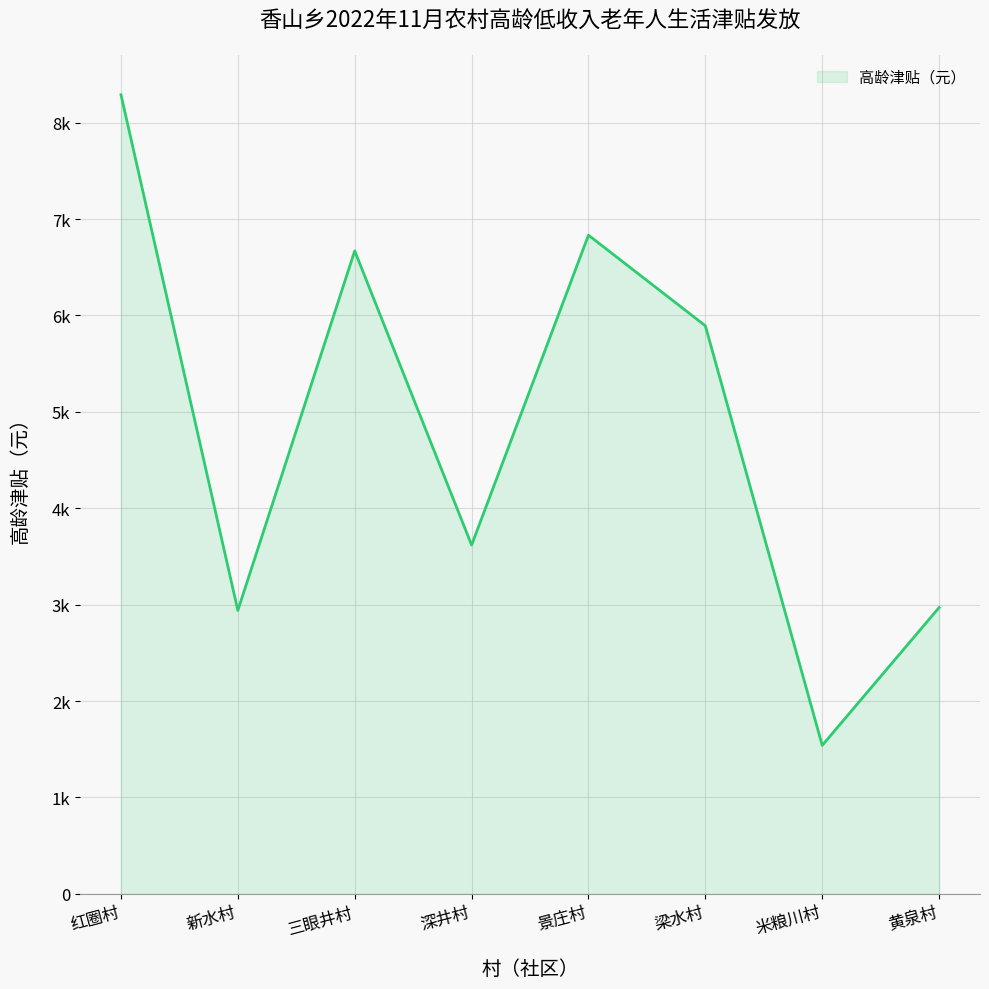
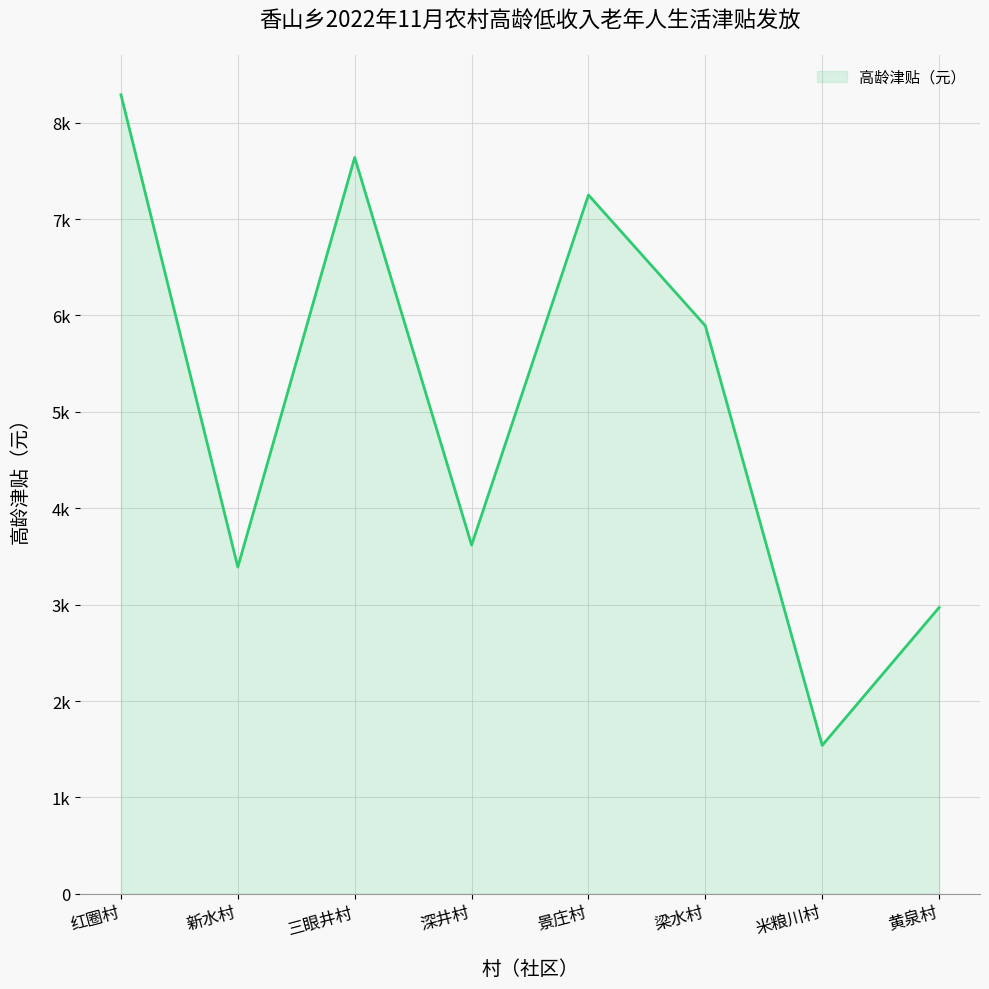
新水村: 2900 -> 3400
三眼井村: 6700 -> 7600
景庄村: 6800 -> 7300
